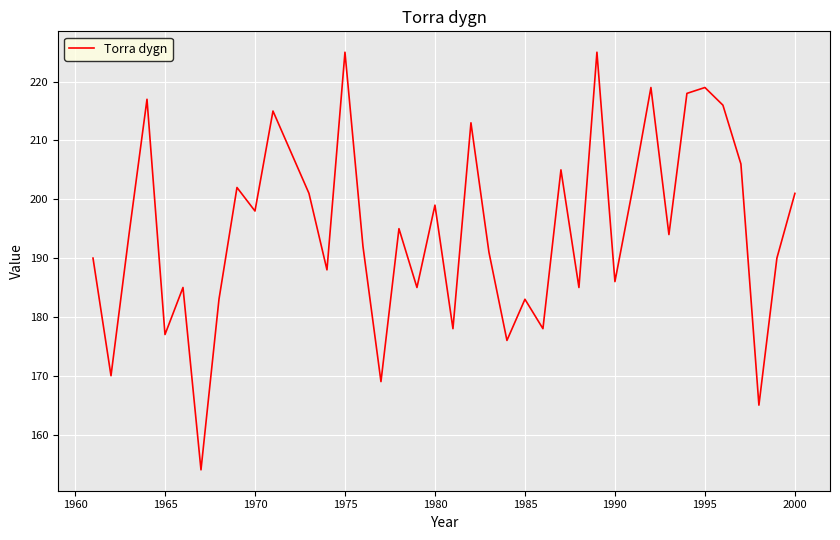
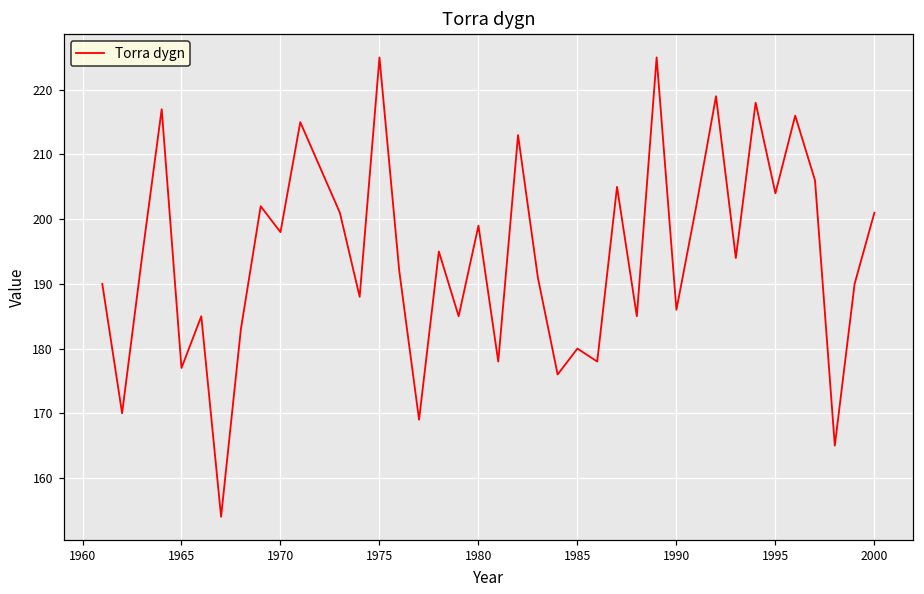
1985: 183 -> 180
1995: 219 -> 204
